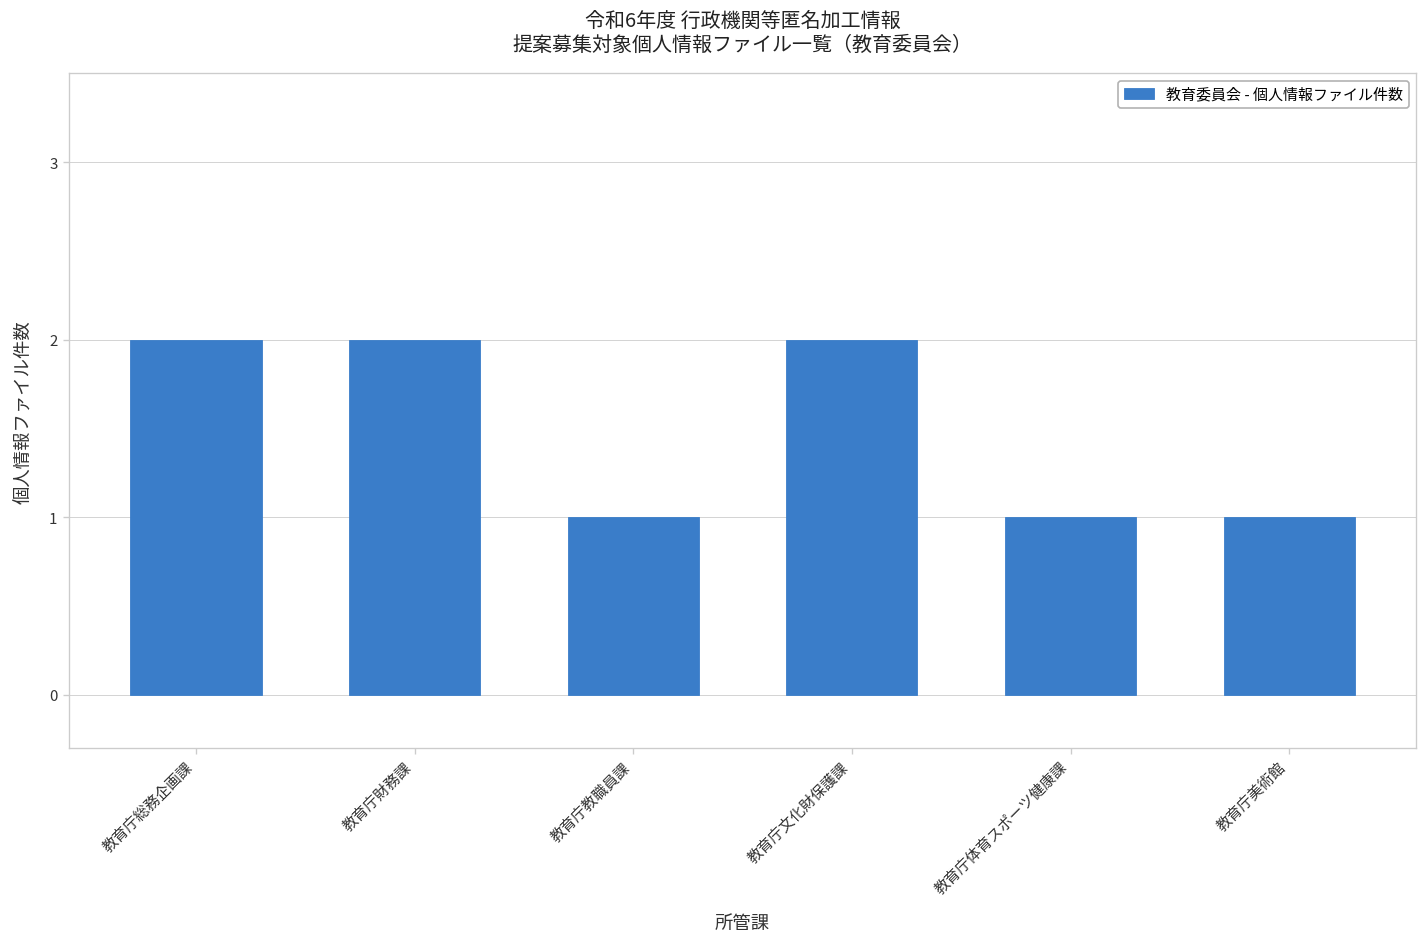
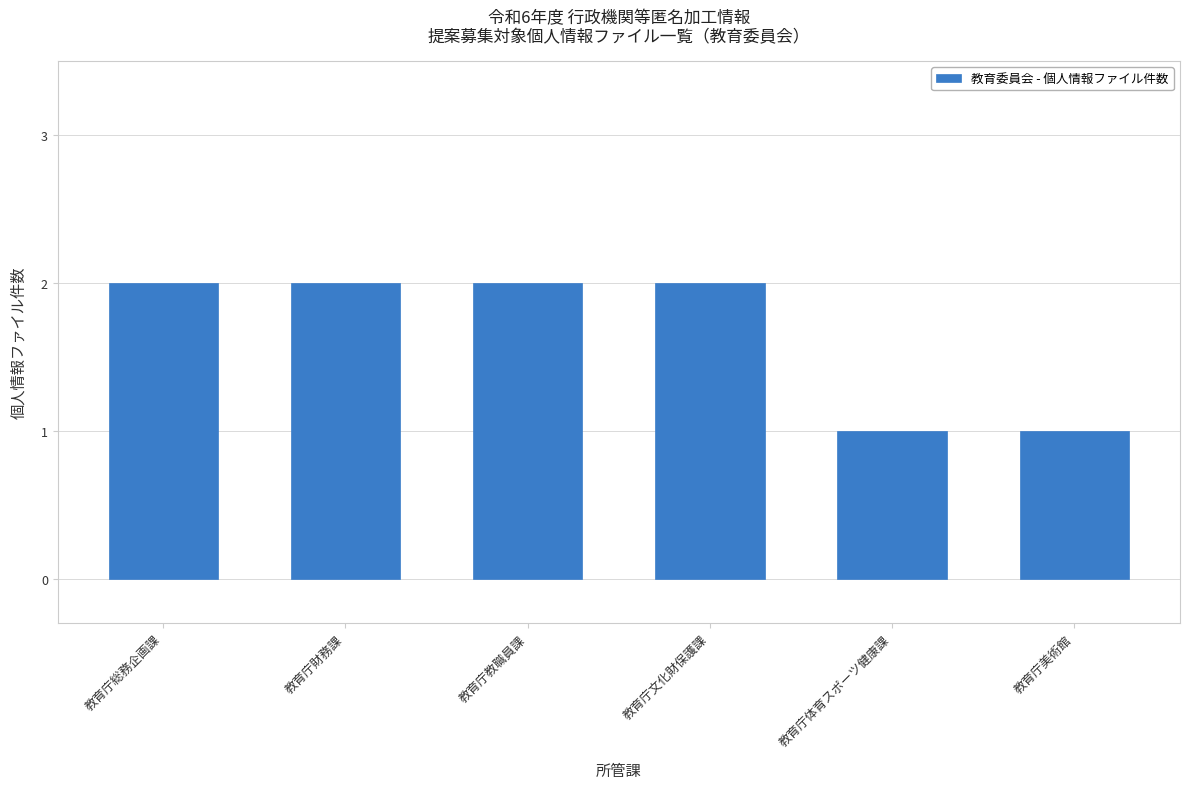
教育庁教職員課: 1 -> 2
